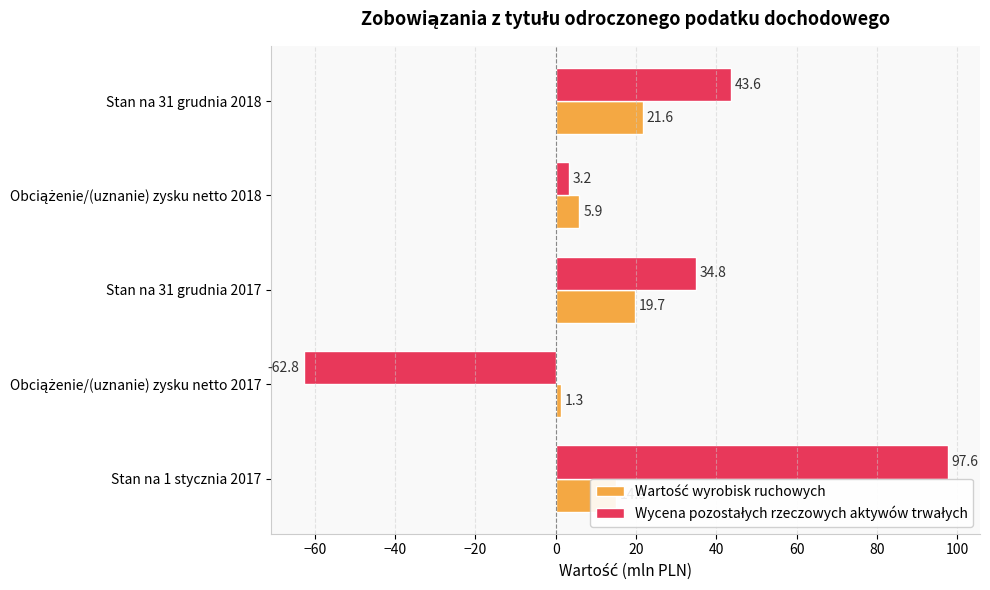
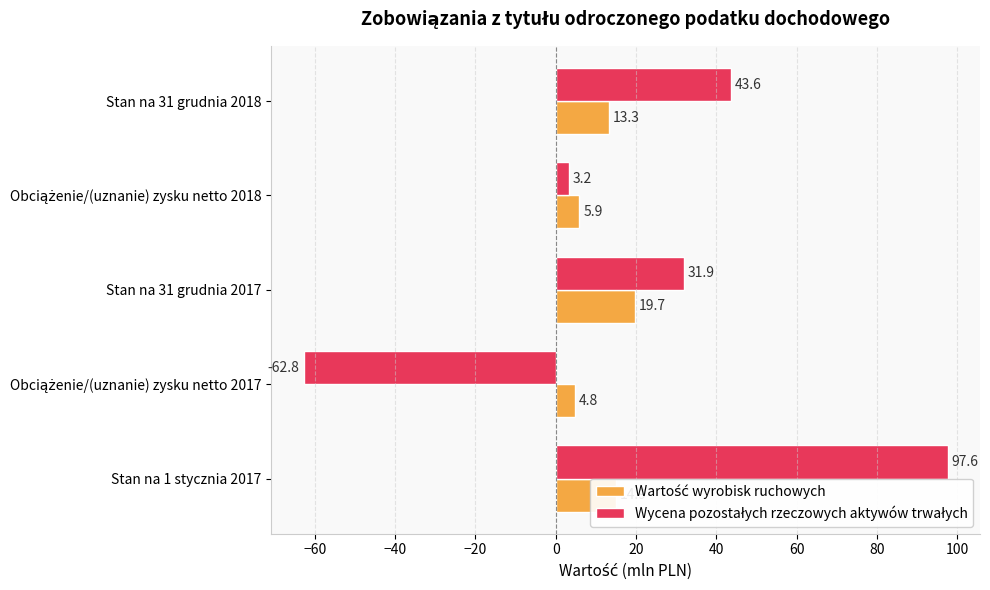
Wartość wyrobisk ruchowych, Stan na 31 grudnia 2018: 21.6 -> 13.3
Wycena pozostałych rzeczowych aktywów trwałych, Stan na 31 grudnia 2017: 34.8 -> 31.9
Wartość wyrobisk ruchowych, Obciążenie/(uznanie) zysku netto 2017: 1.3 -> 4.8
